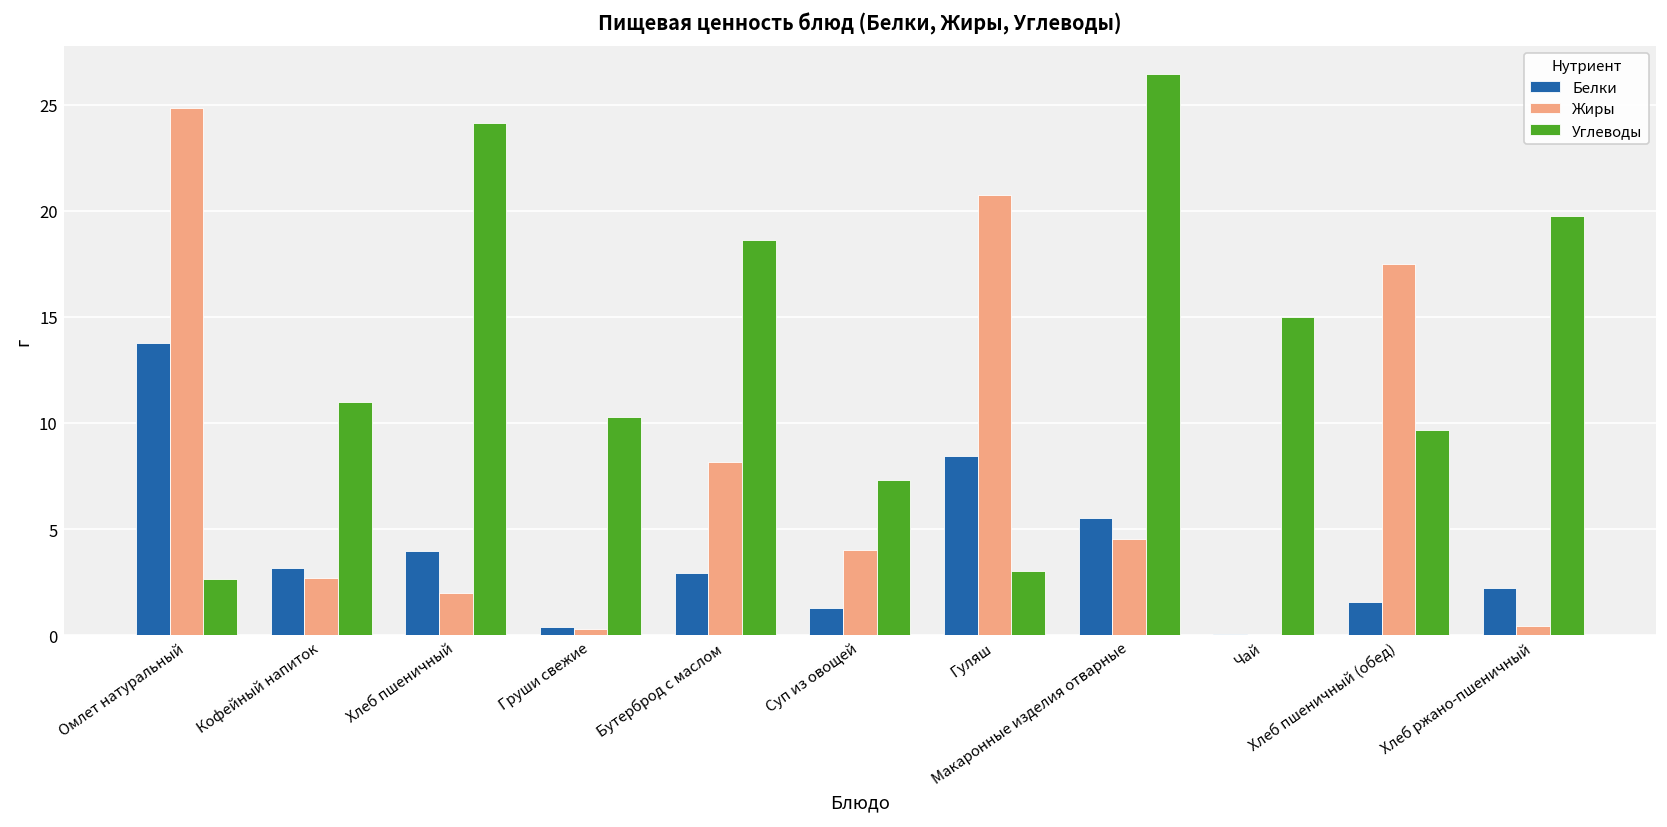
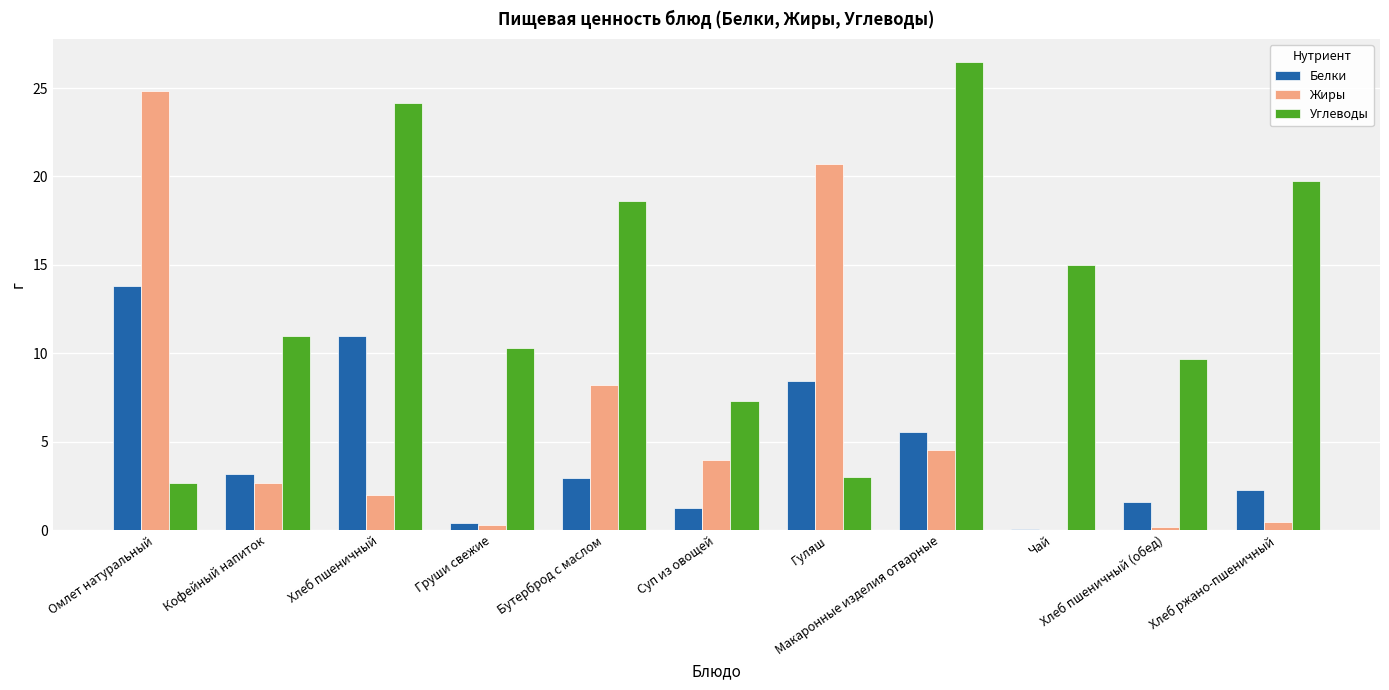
Белки, Хлеб пшеничный: 4.0 -> 11.0
Жиры, Хлеб пшеничный (обед): 17.5 -> 0.2
